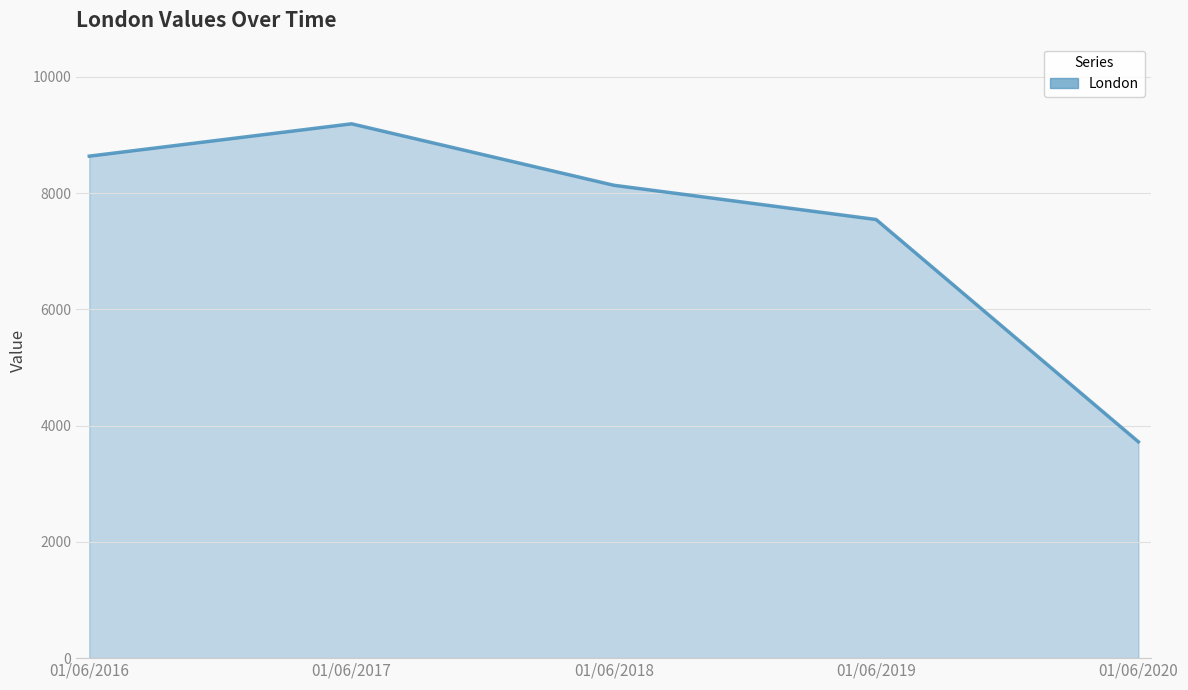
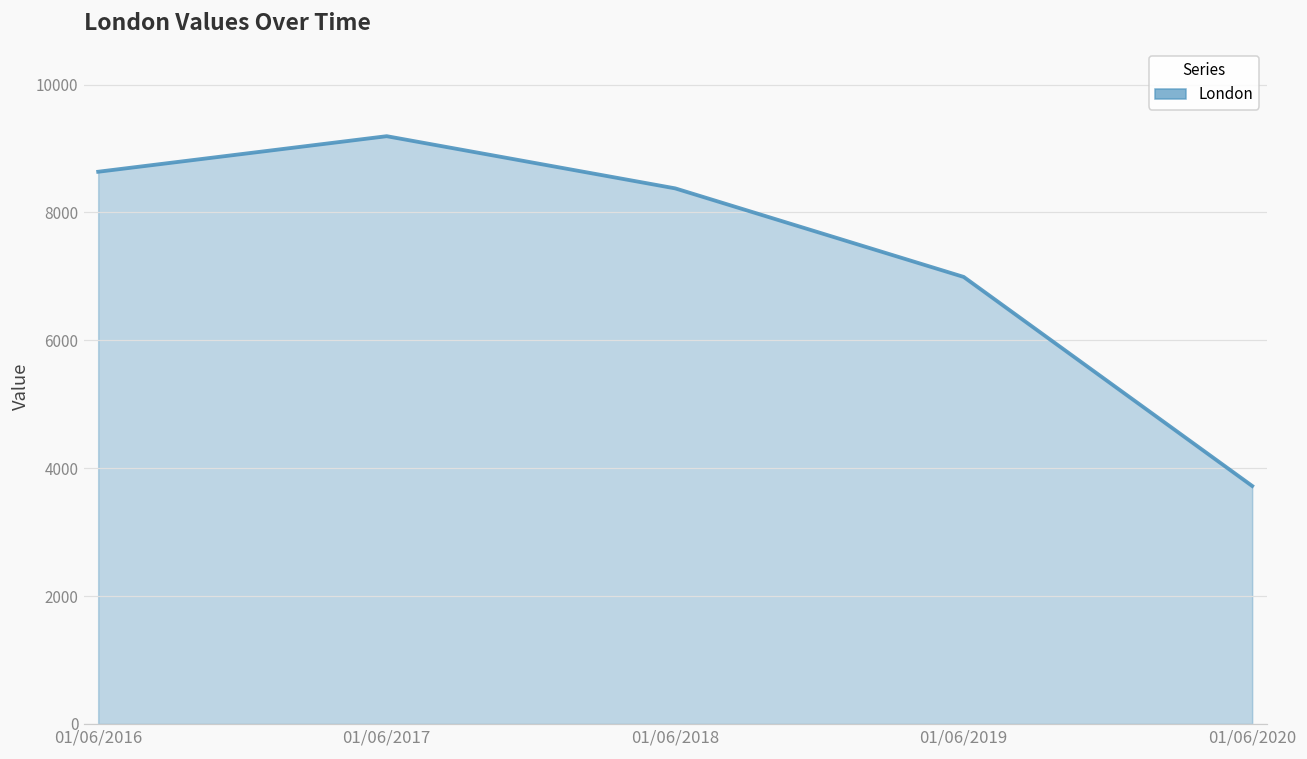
01/06/2018: 8100 -> 8400
01/06/2019: 7500 -> 7000
